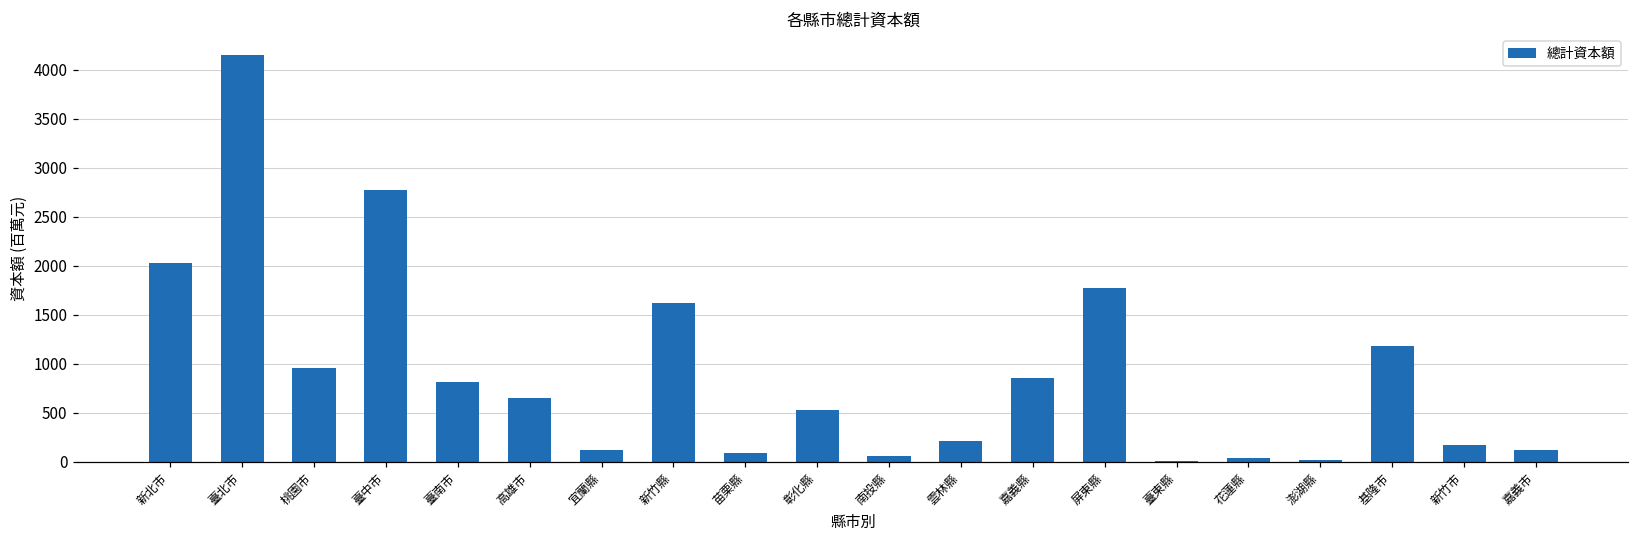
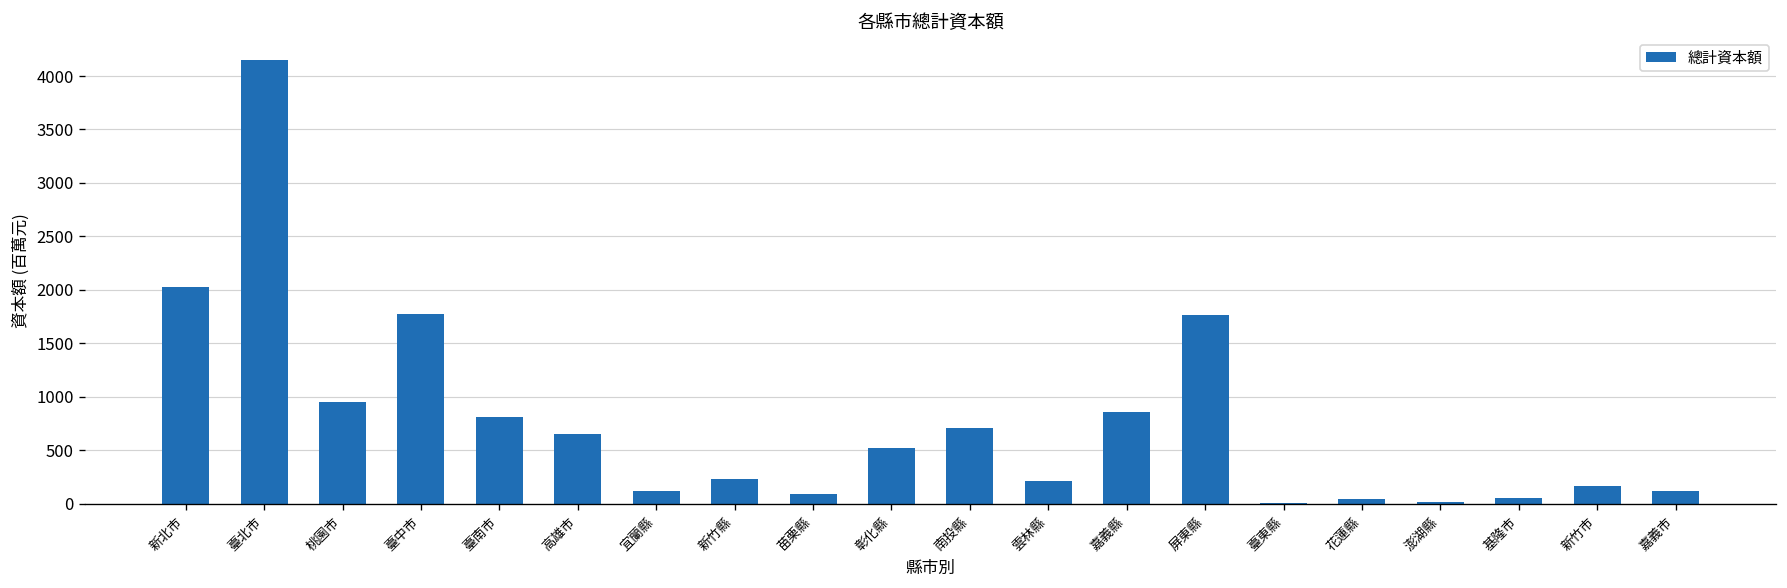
臺中市: 2800 -> 1800
新竹縣: 1600 -> 200
南投縣: 100 -> 700
基隆市: 1200 -> 0
